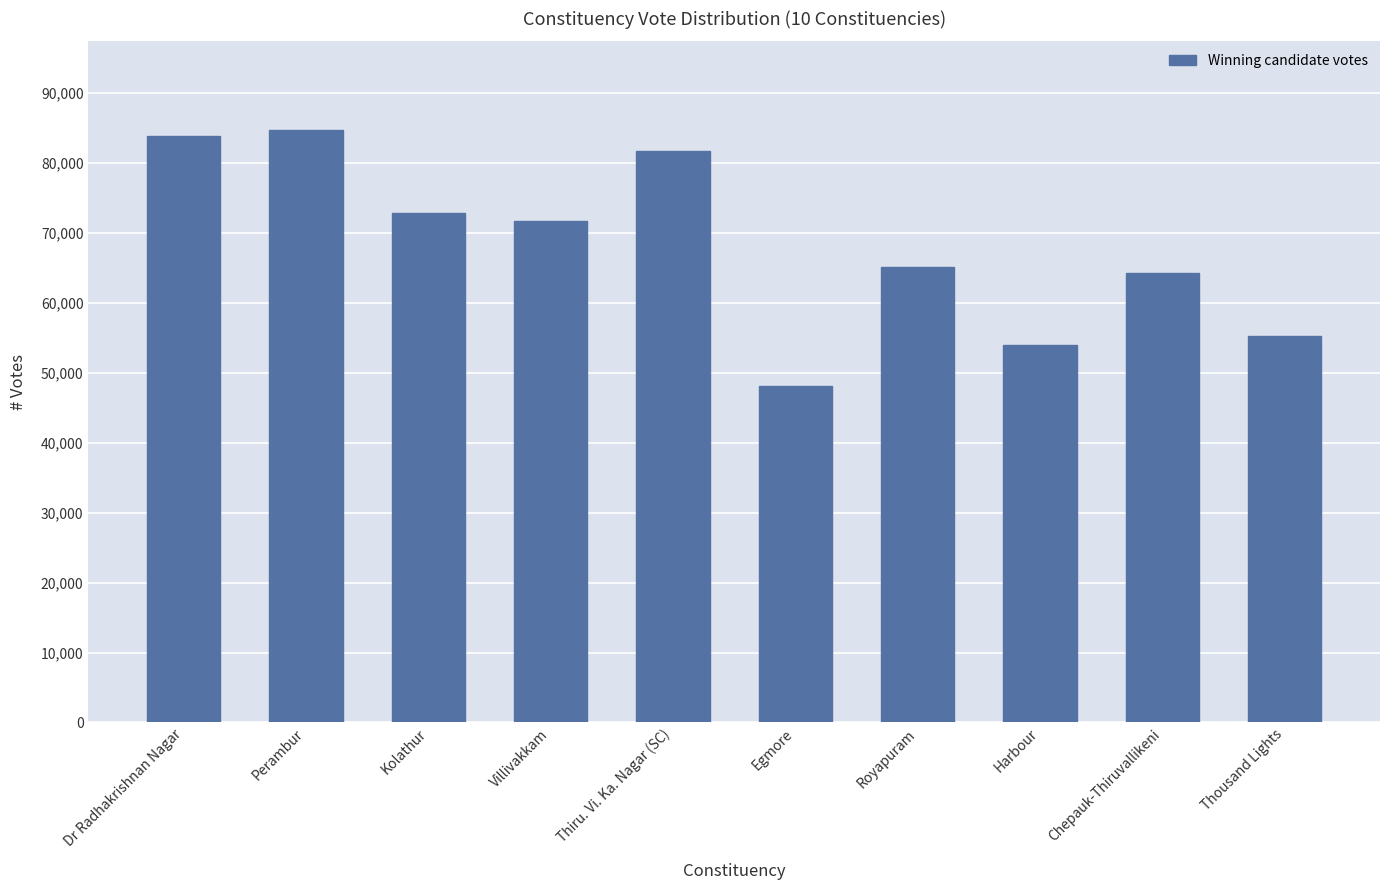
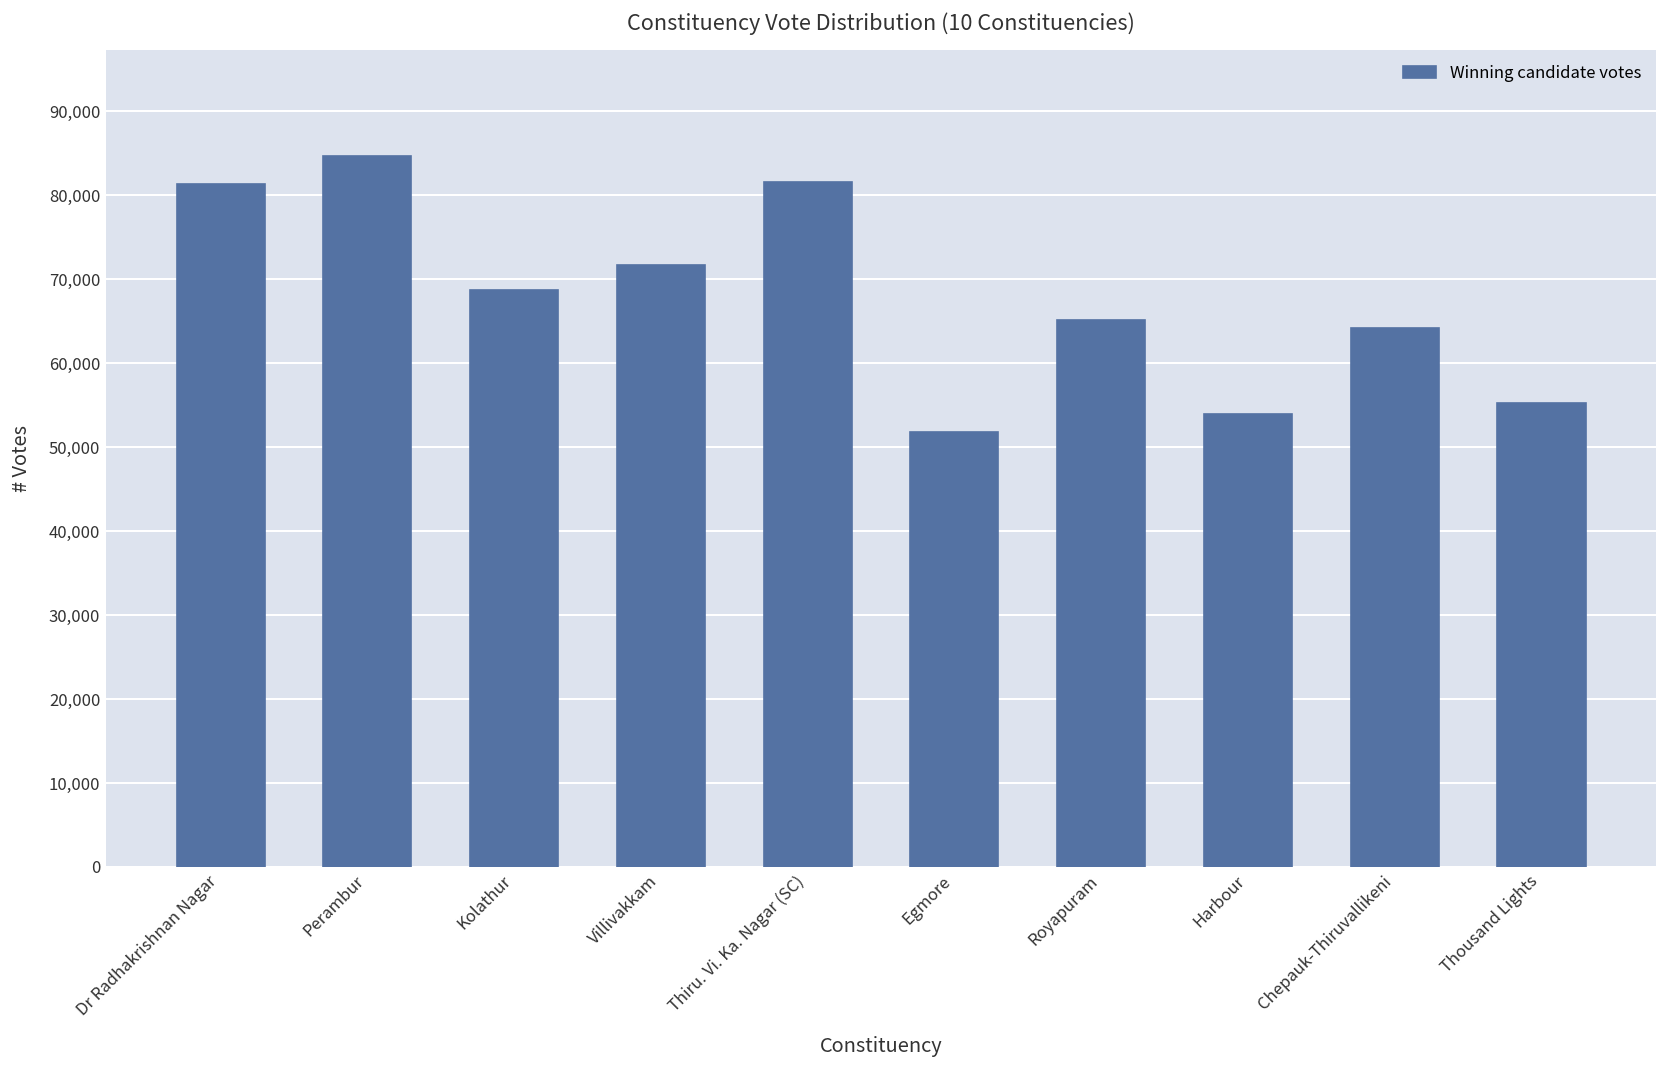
Dr Radhakrishnan Nagar: 84,000 -> 81,000
Kolathur: 73,000 -> 69,000
Egmore: 48,000 -> 52,000
